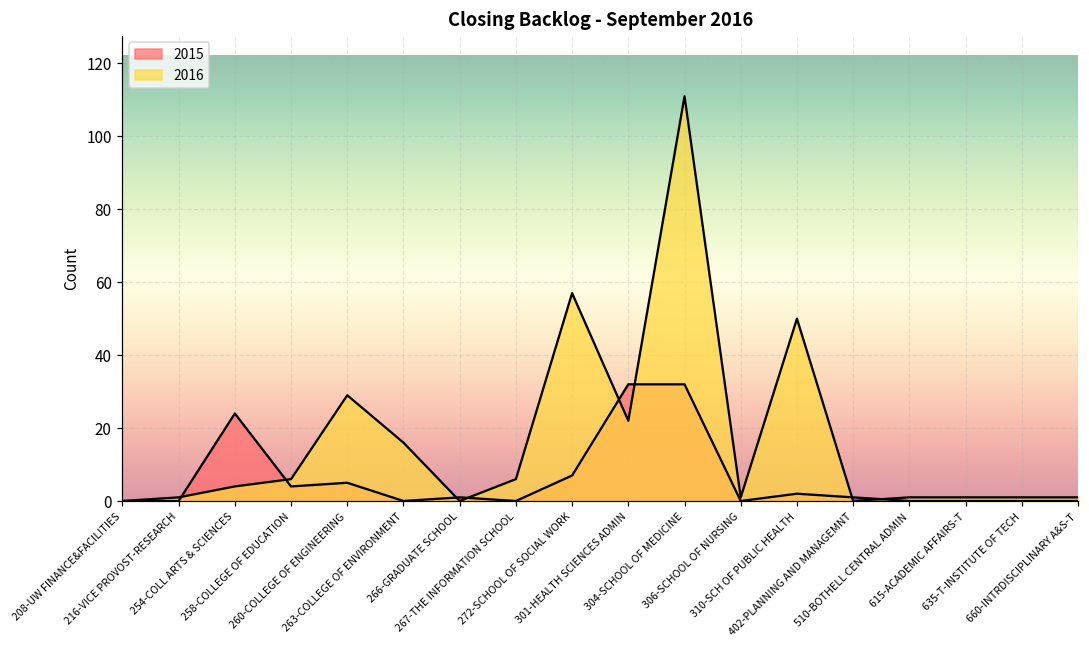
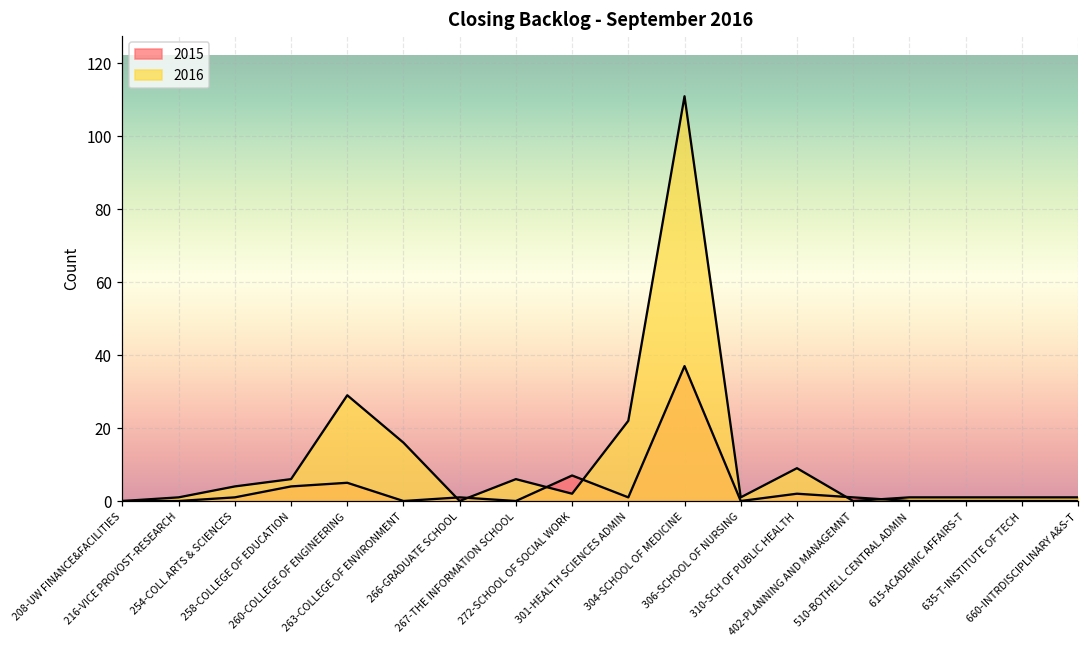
2015, 254-COLL ARTS & SCIENCES: 24 -> 1
2016, 272-SCHOOL OF SOCIAL WORK: 57 -> 2
2015, 301-HEALTH SCIENCES ADMIN: 32 -> 1
2015, 304-SCHOOL OF MEDICINE: 32 -> 37
2016, 310-SCH OF PUBLIC HEALTH: 50 -> 9
